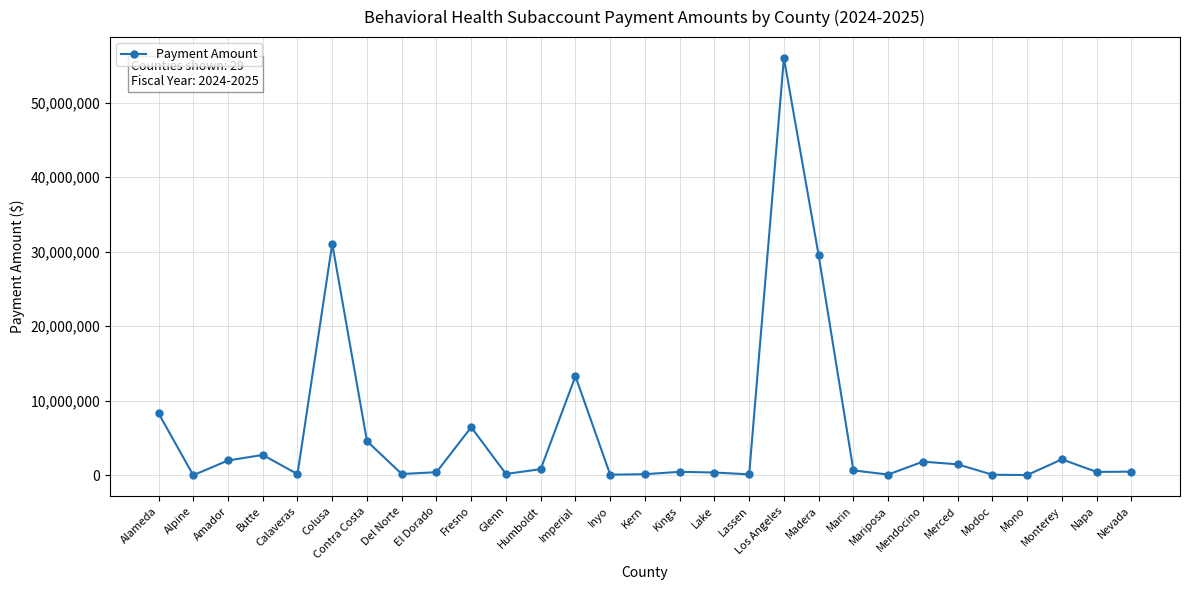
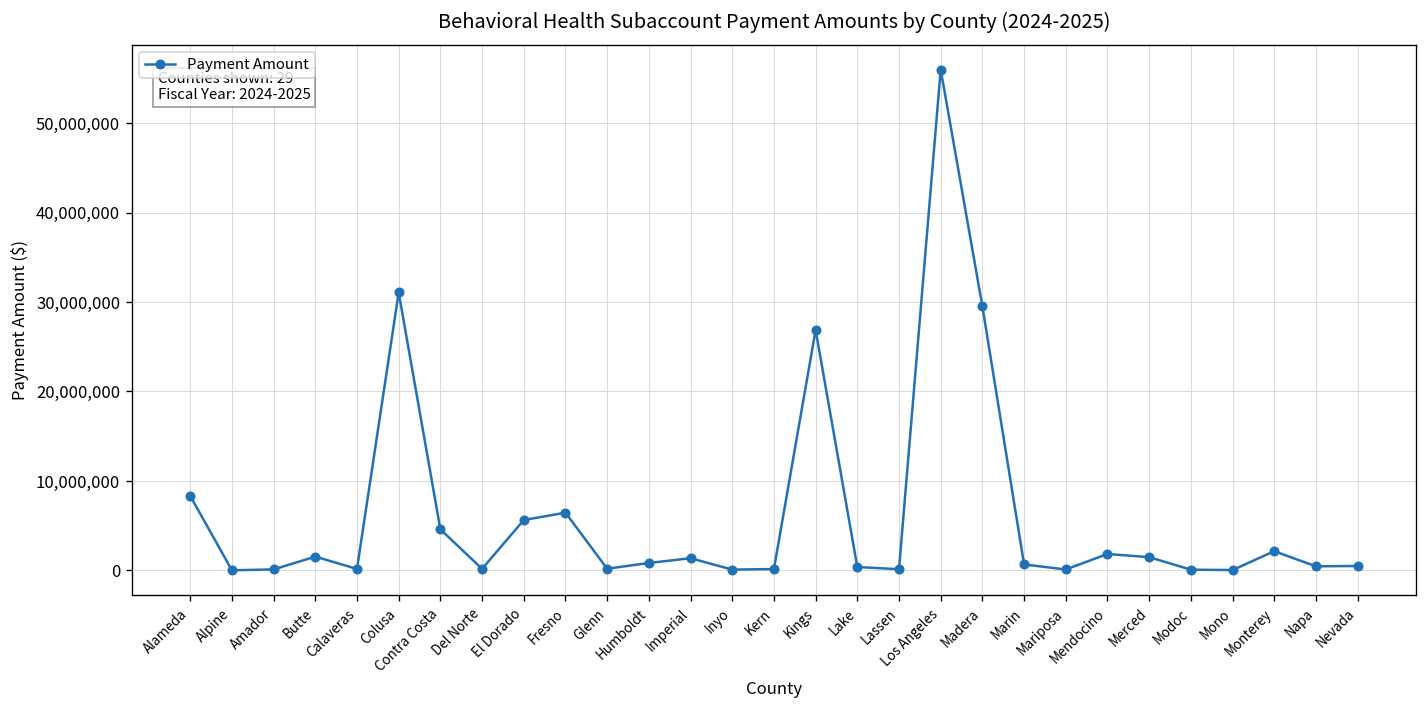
Amador: 2,000,000 -> 0
Butte: 3,000,000 -> 2,000,000
El Dorado: 0 -> 6,000,000
Imperial: 13,000,000 -> 1,000,000
Kings: 0 -> 27,000,000
